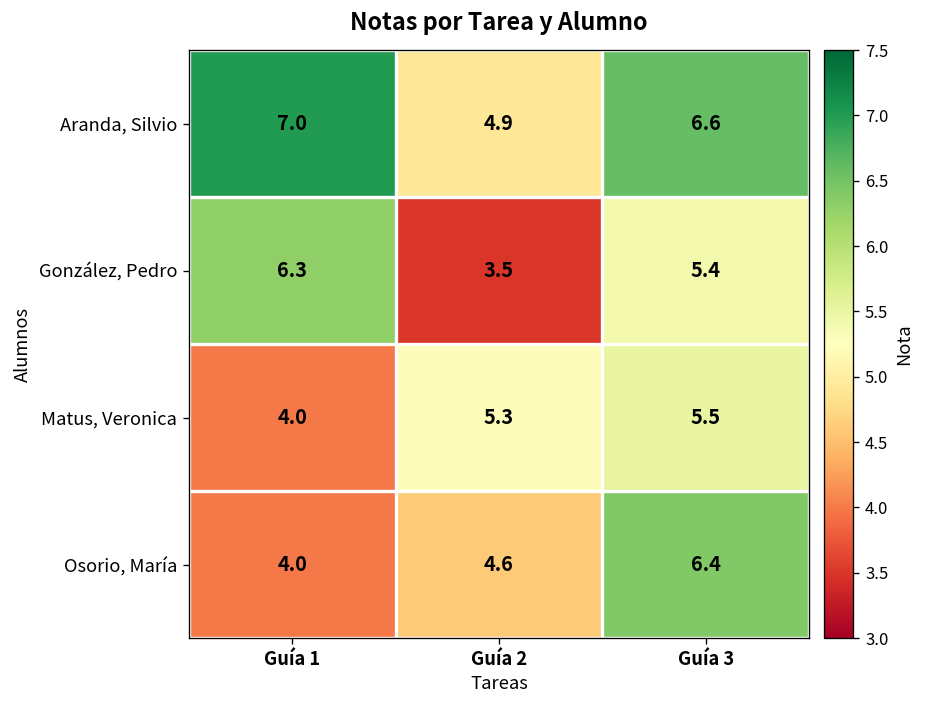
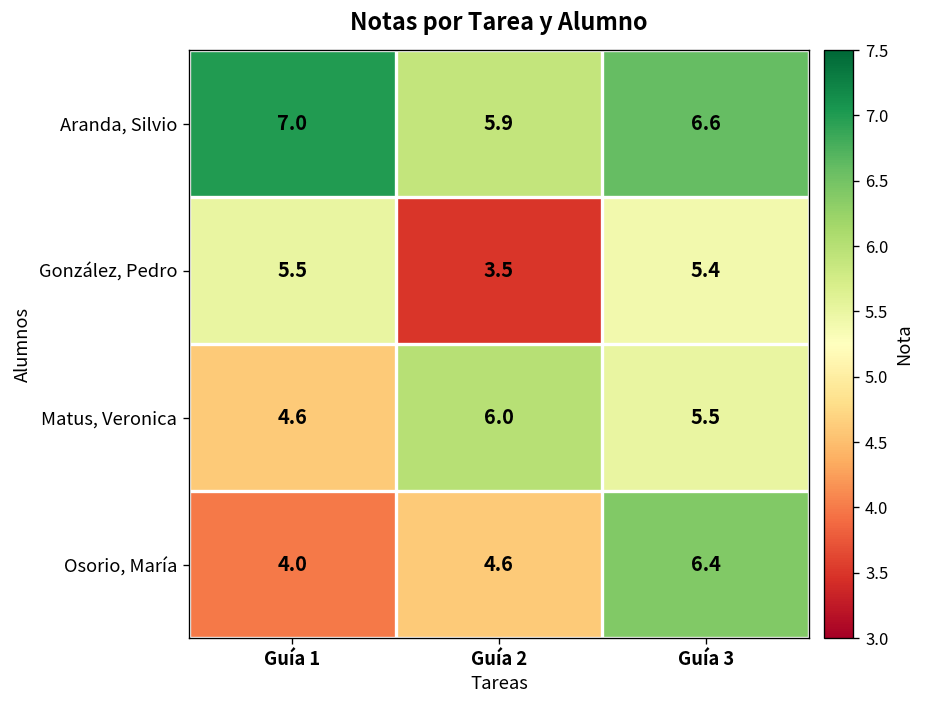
Aranda, Silvio, Guía 2: 4.9 -> 5.9
González, Pedro, Guía 1: 6.3 -> 5.5
Matus, Veronica, Guía 1: 4.0 -> 4.6
Matus, Veronica, Guía 2: 5.3 -> 6.0
